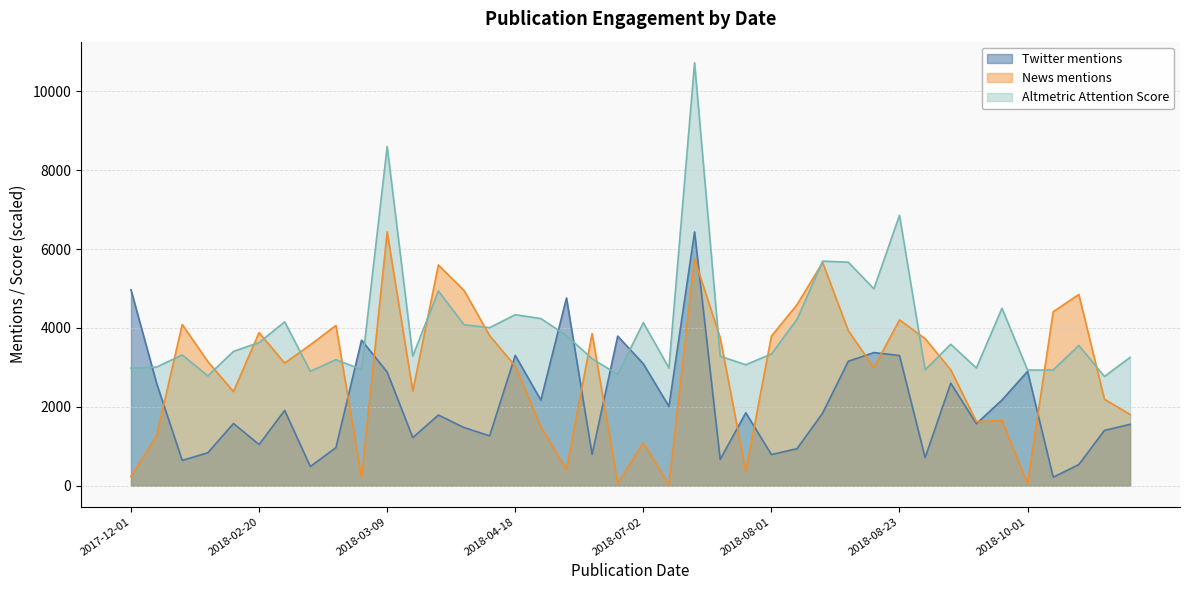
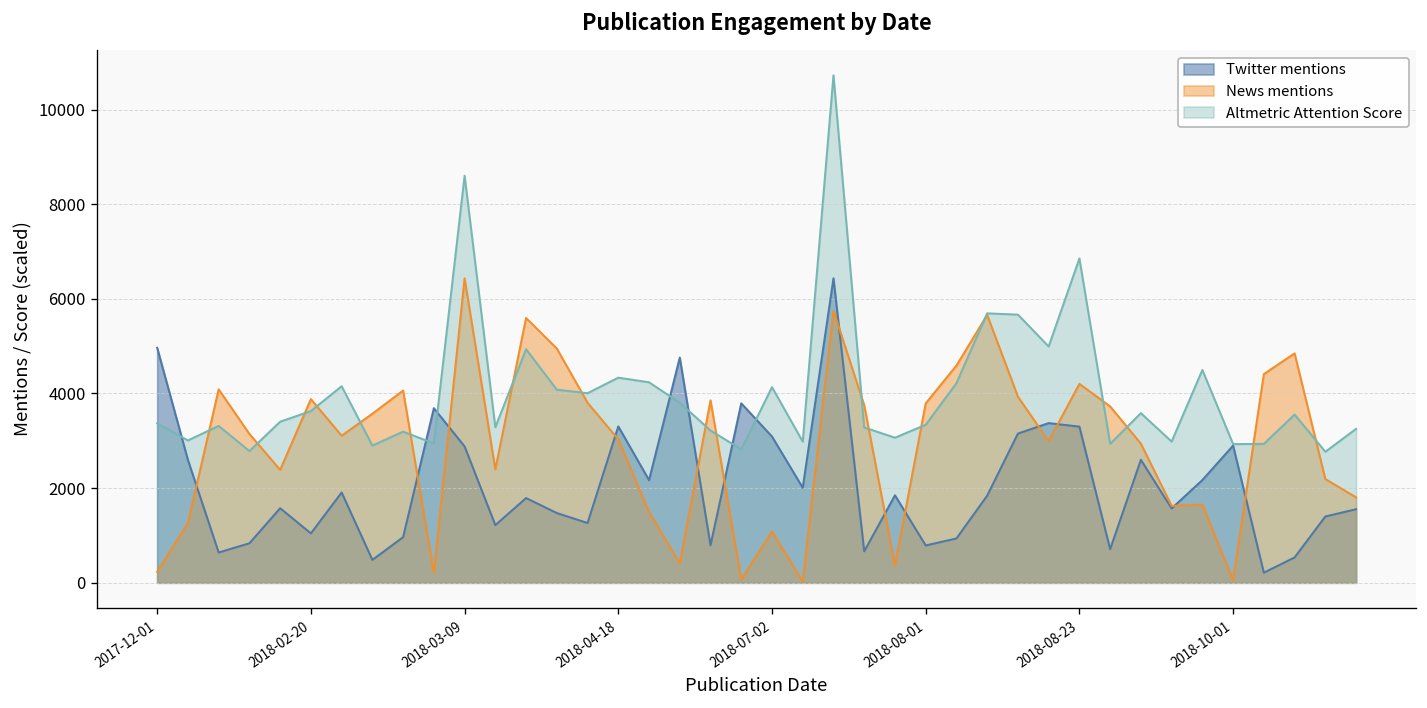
Altmetric Attention Score, 2017-12-01: 3000 -> 3400
